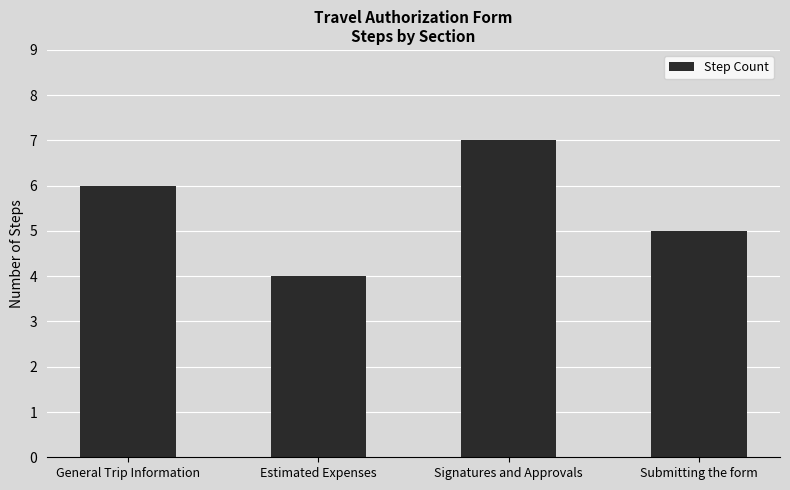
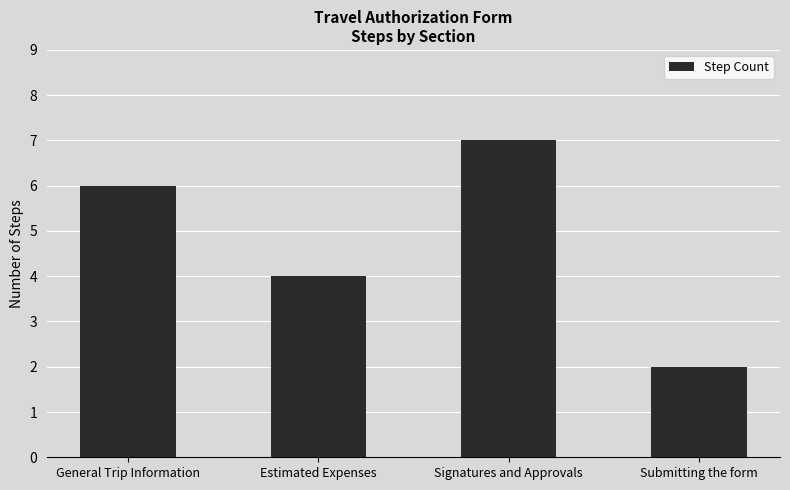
Submitting the form: 5 -> 2
